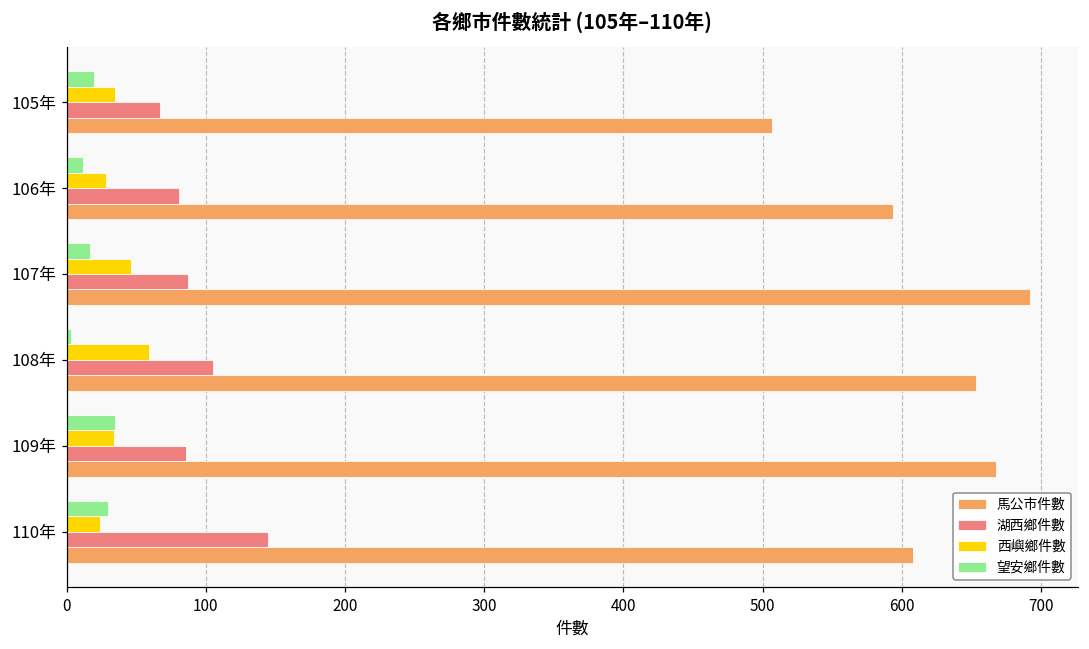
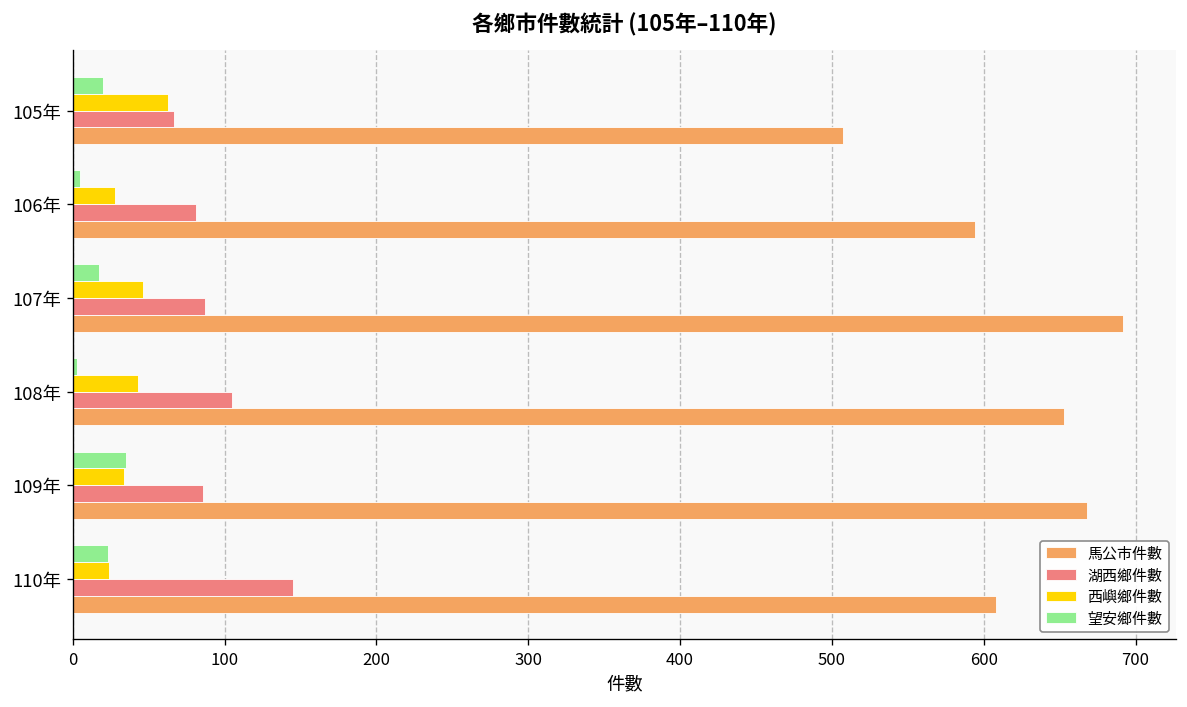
西嶼鄉件數, 105年: 35 -> 63
望安鄉件數, 106年: 12 -> 5
西嶼鄉件數, 108年: 59 -> 43
望安鄉件數, 110年: 30 -> 23
